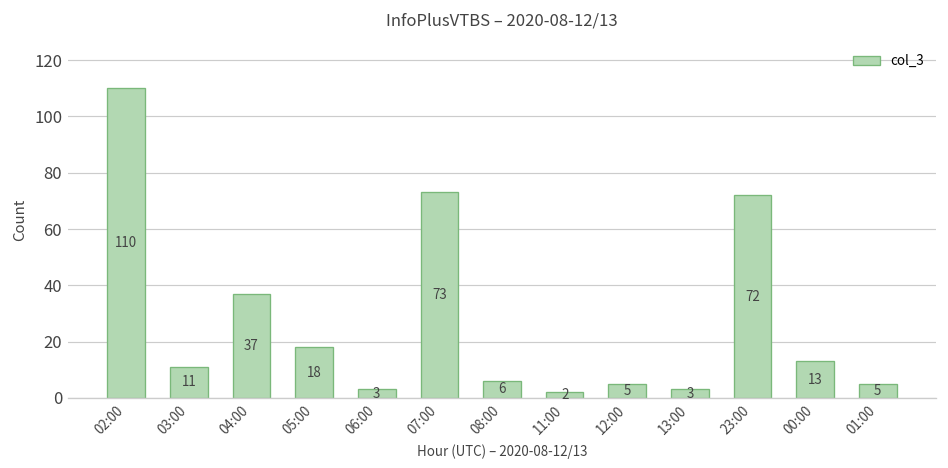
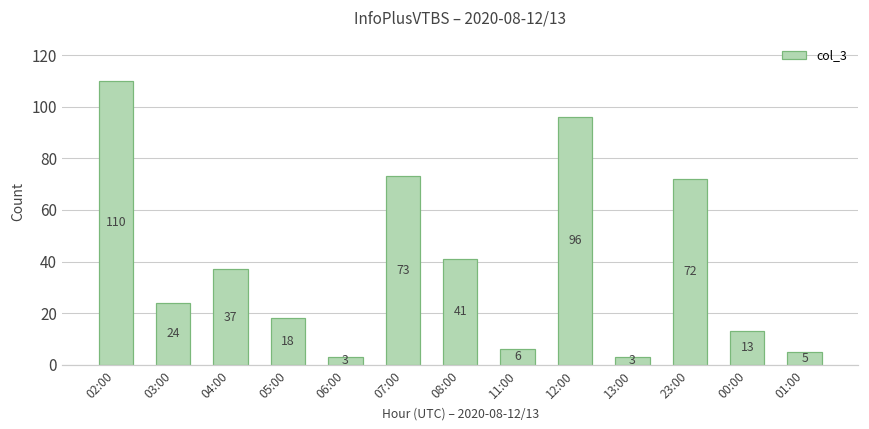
03:00: 11 -> 24
08:00: 6 -> 41
11:00: 2 -> 6
12:00: 5 -> 96
